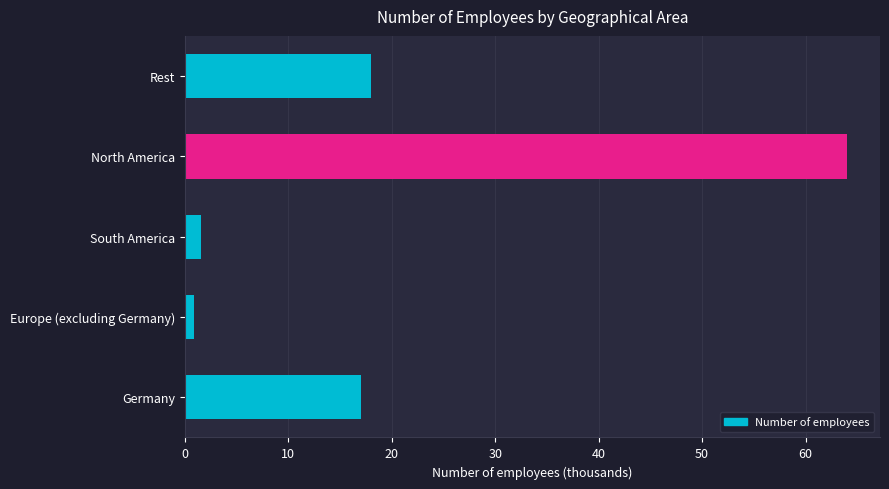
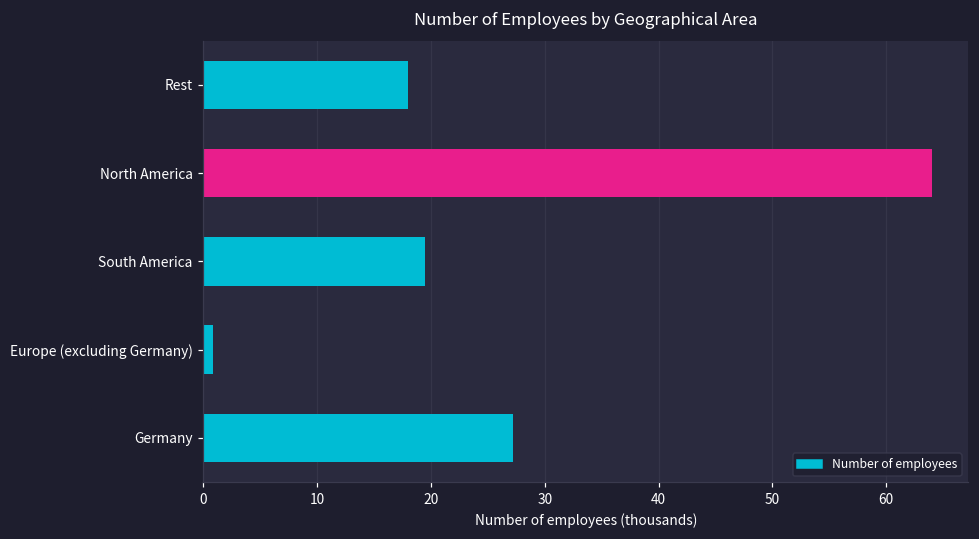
South America: 1.5 -> 19.5
Germany: 17.0 -> 27.2
